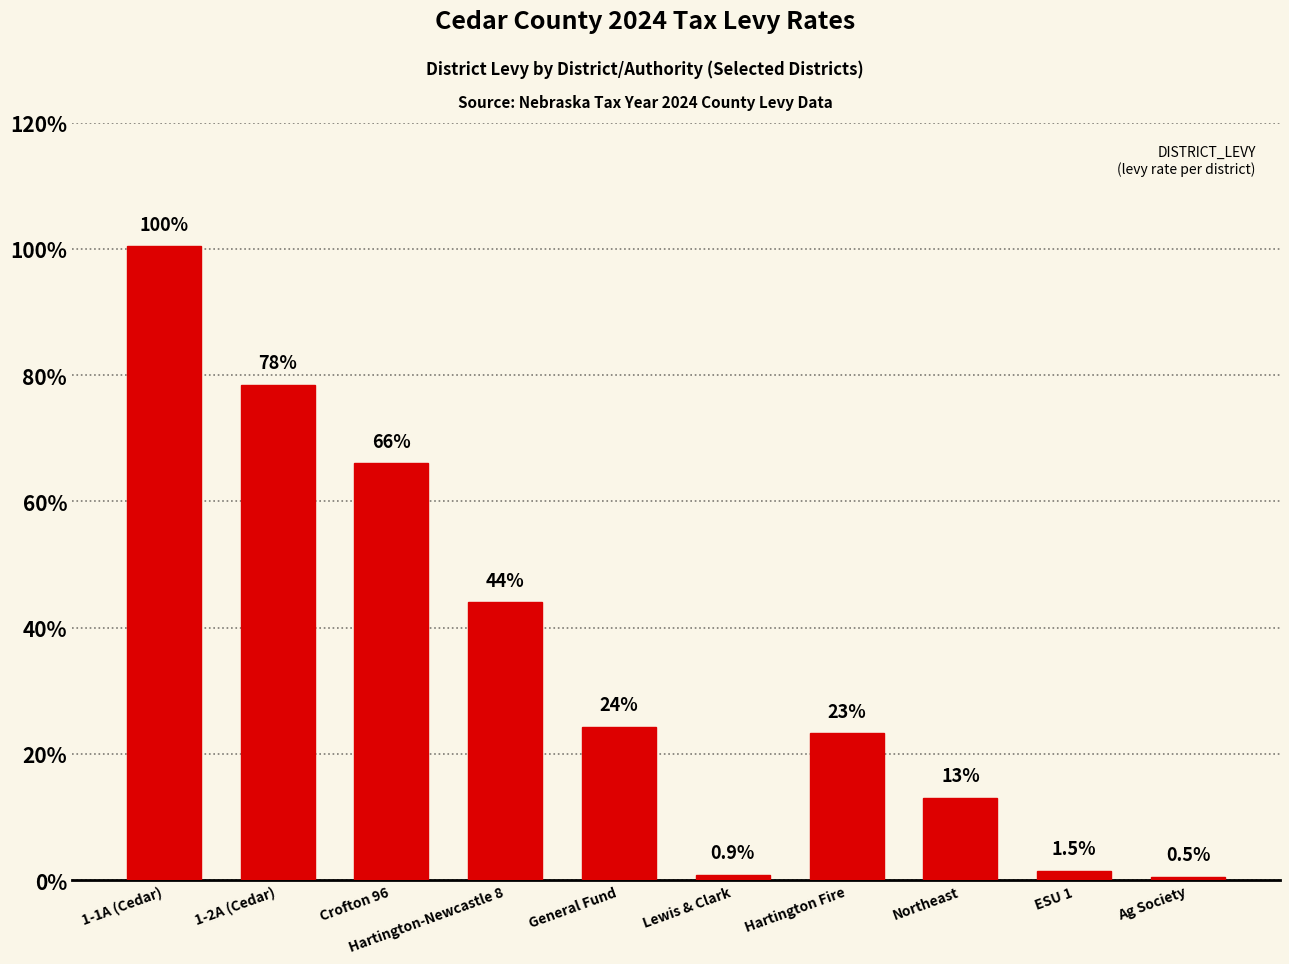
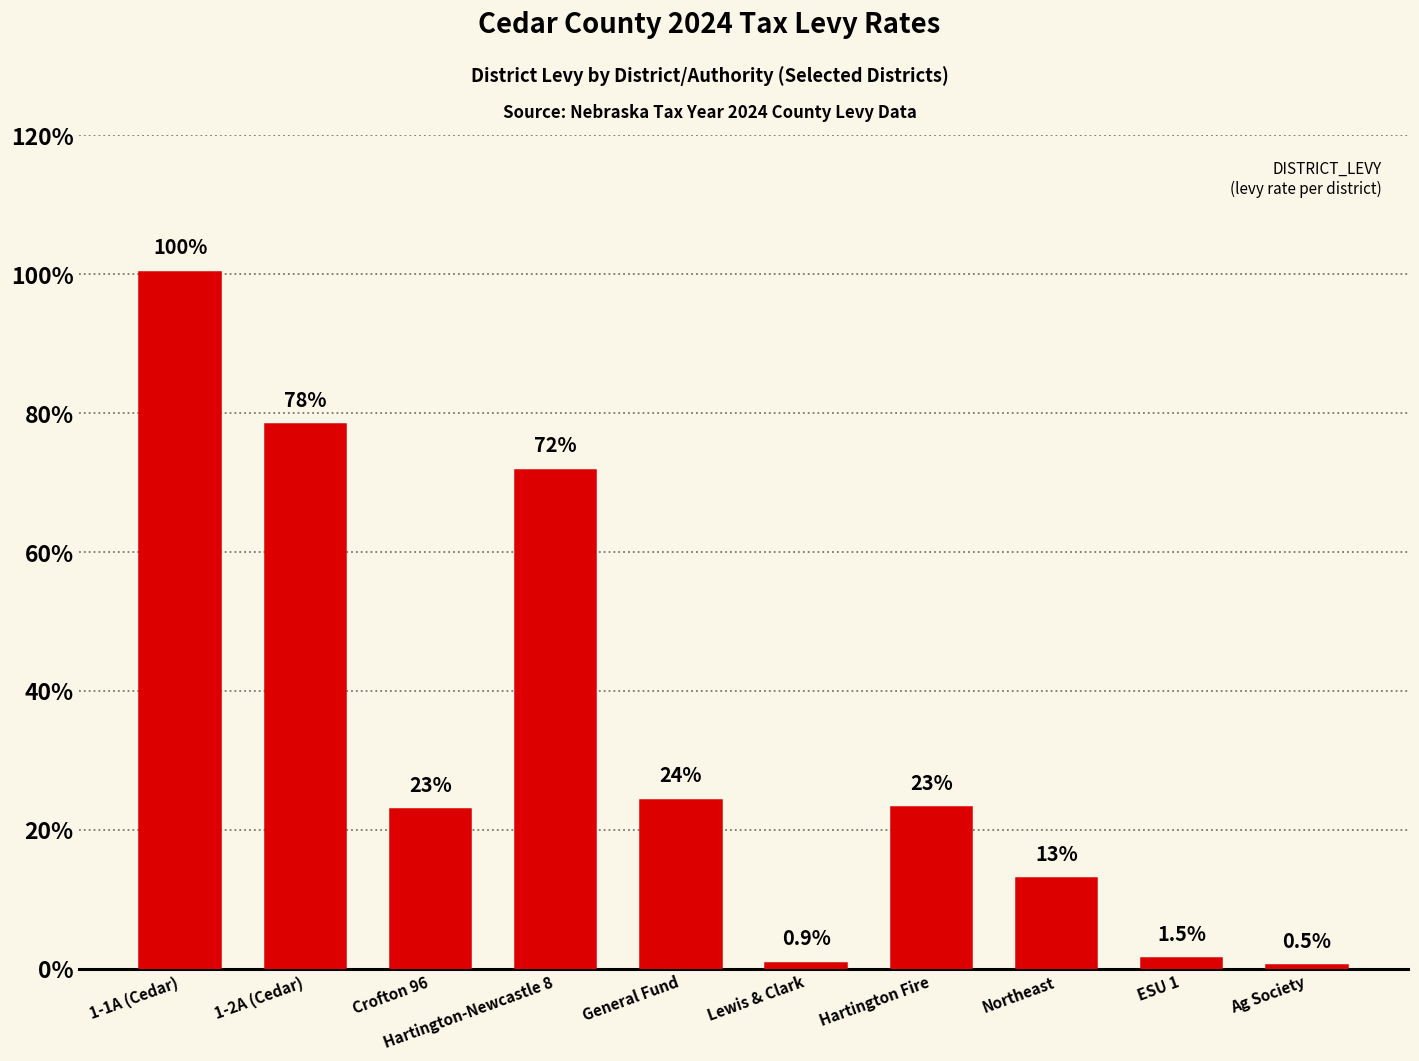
Crofton 96: 66% -> 23%
Hartington-Newcastle 8: 44% -> 72%
